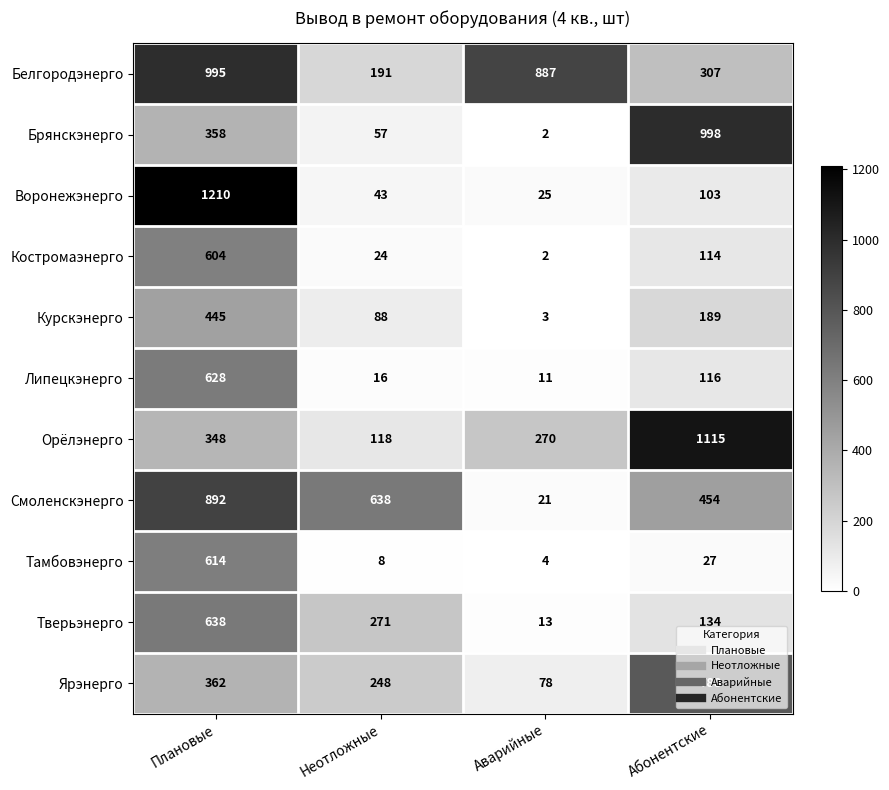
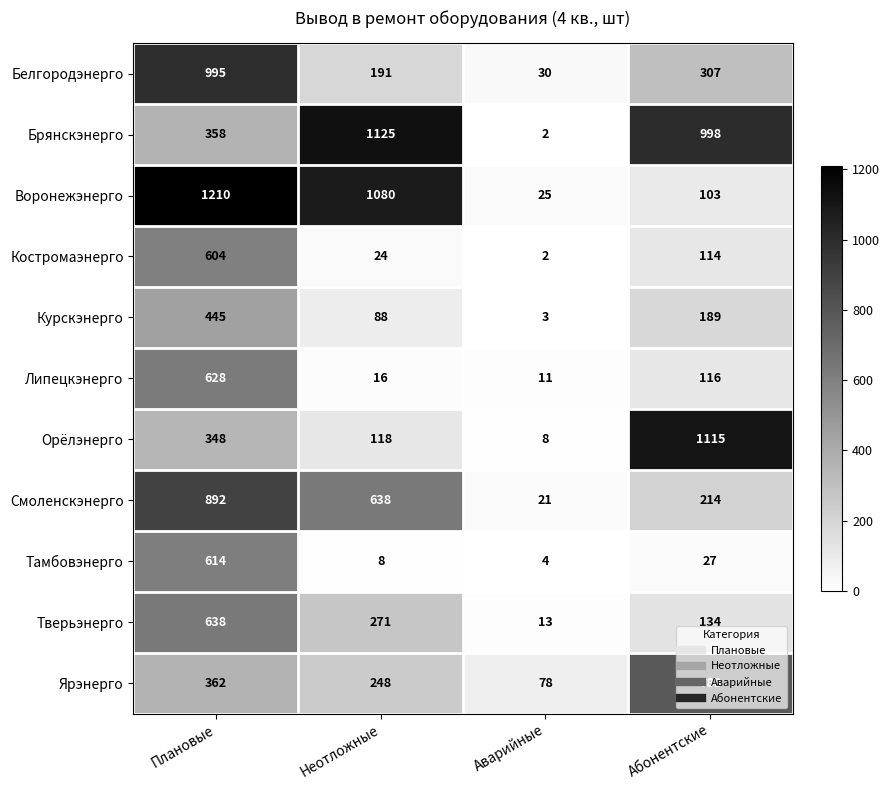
Белгородэнерго, Аварийные: 887 -> 30
Брянскэнерго, Неотложные: 57 -> 1125
Воронежэнерго, Неотложные: 43 -> 1080
Орёлэнерго, Аварийные: 270 -> 8
Смоленскэнерго, Абонентские: 454 -> 214
